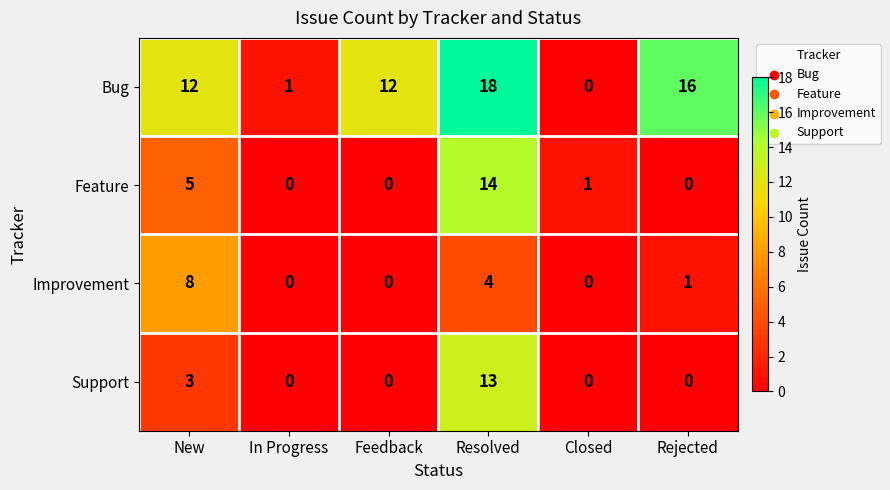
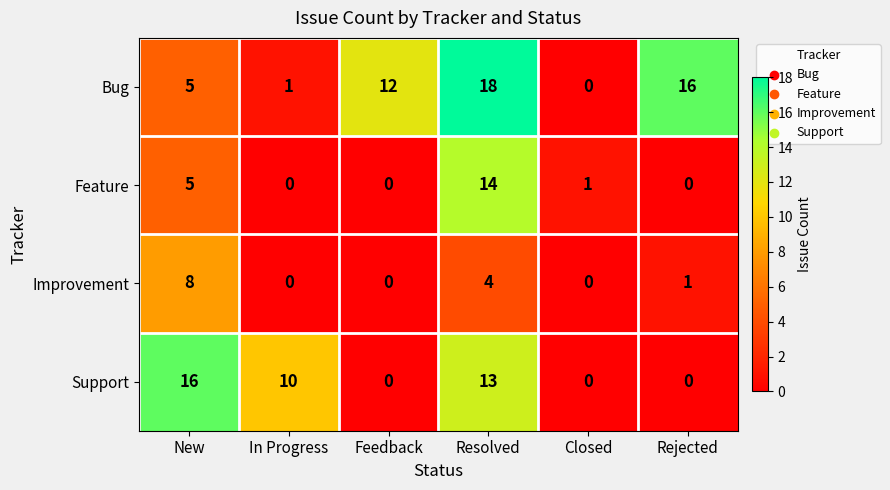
Bug, New: 12 -> 5
Support, New: 3 -> 16
Support, In Progress: 0 -> 10
